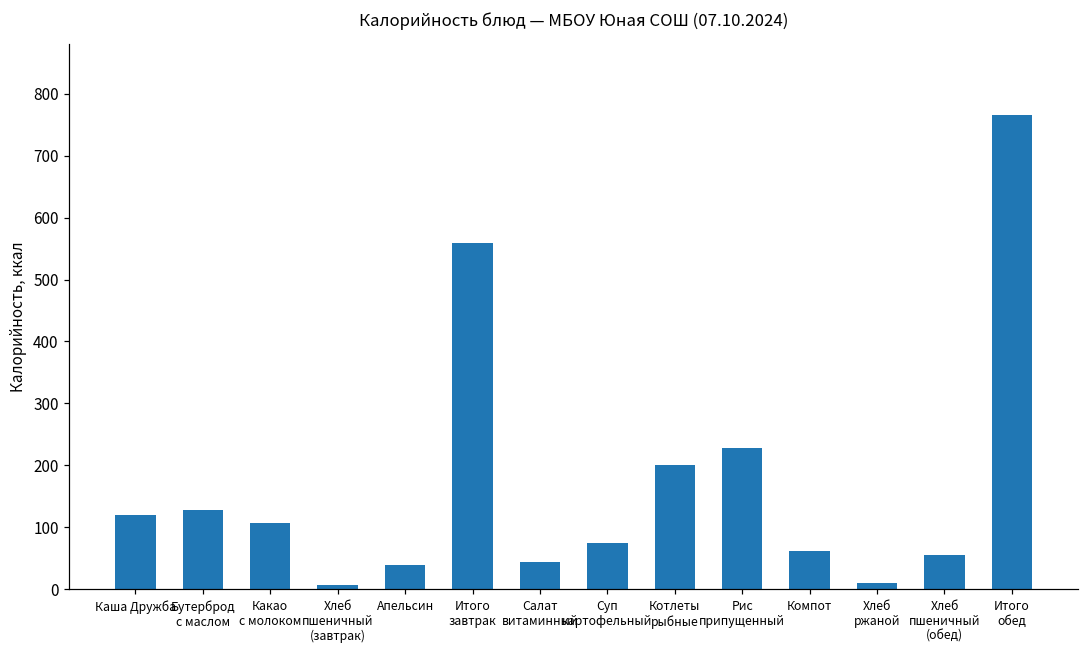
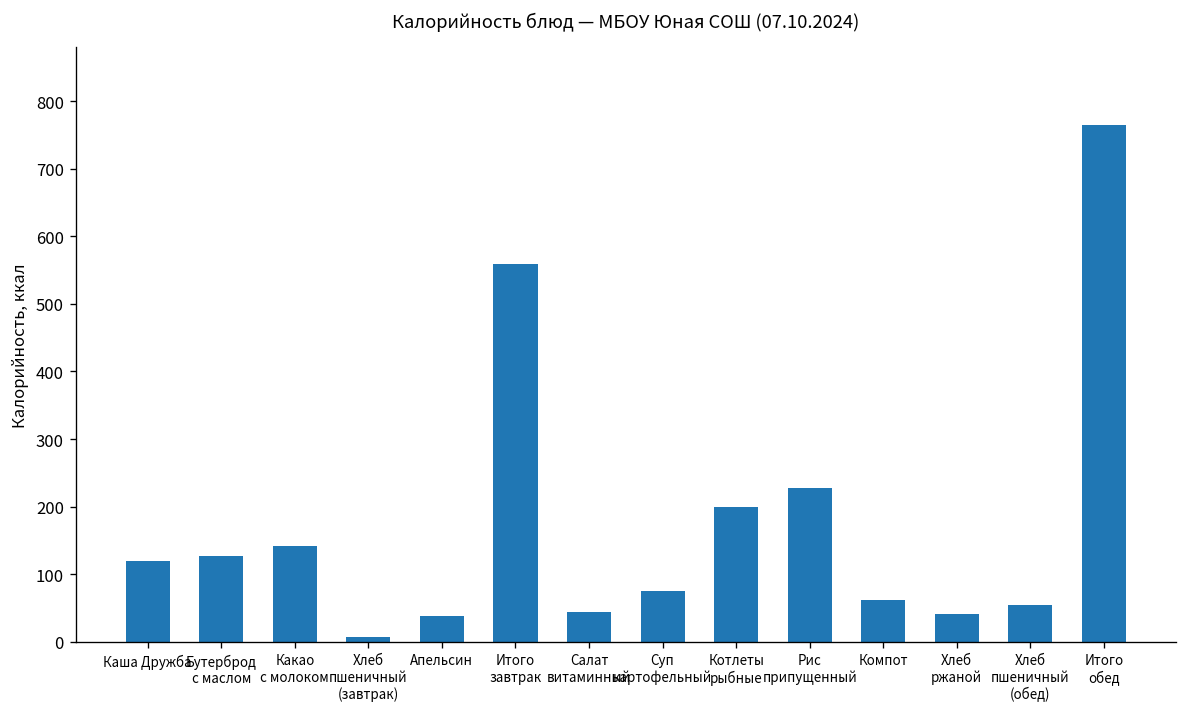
Какао с молоком: 110 -> 140
Хлеб ржаной: 10 -> 40
